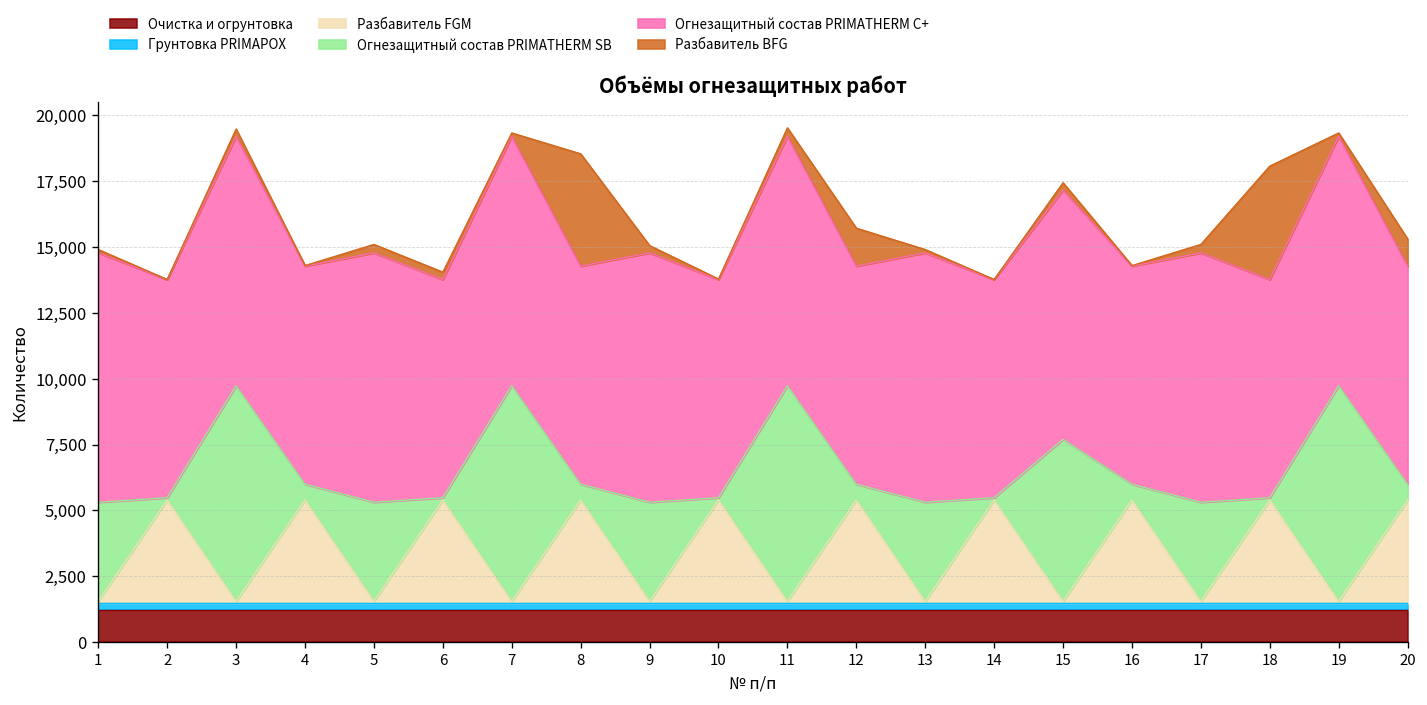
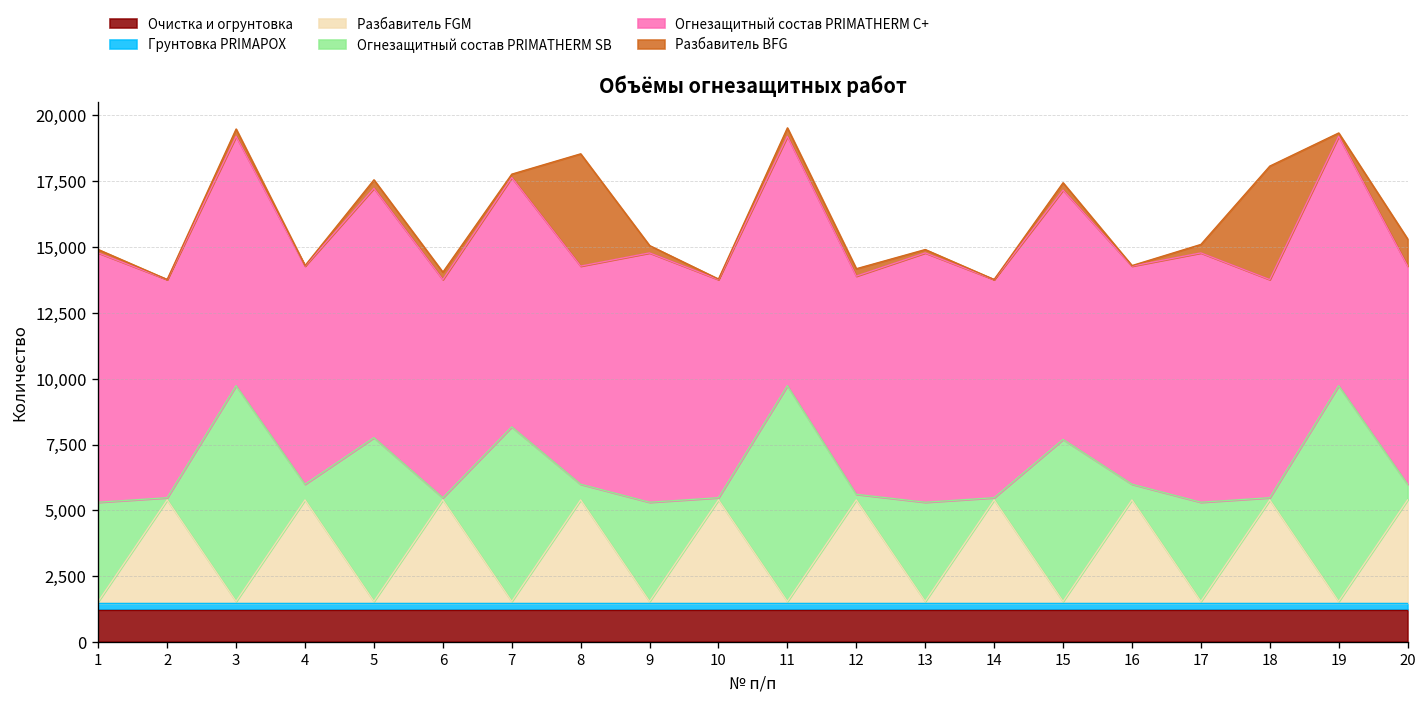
Огнезащитный состав PRIMATHERM SB, 5: 3,800 -> 6,200
Огнезащитный состав PRIMATHERM SB, 7: 8,200 -> 6,600
Огнезащитный состав PRIMATHERM SB, 12: 600 -> 200
Разбавитель BFG, 12: 1,400 -> 300
